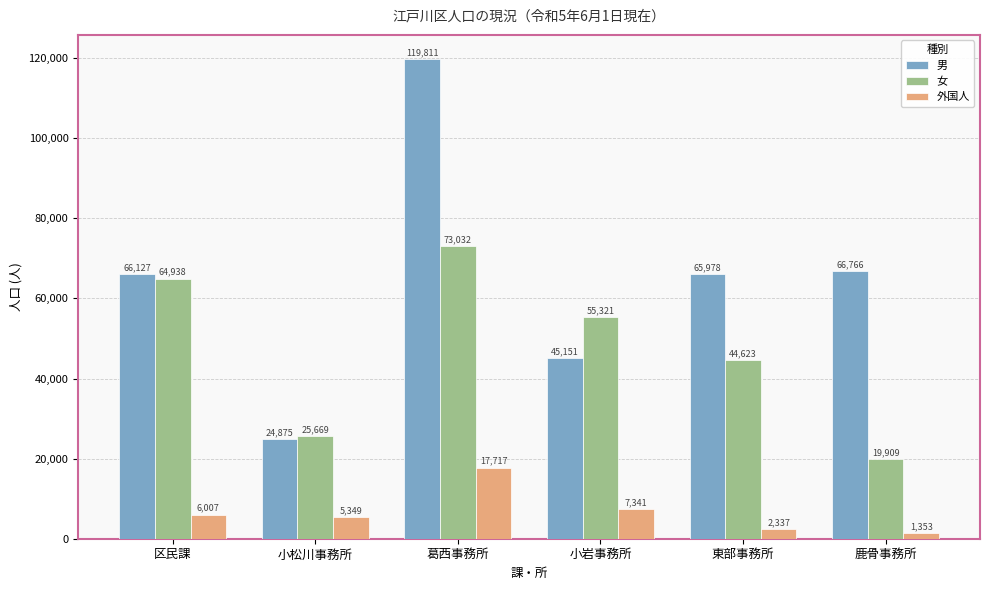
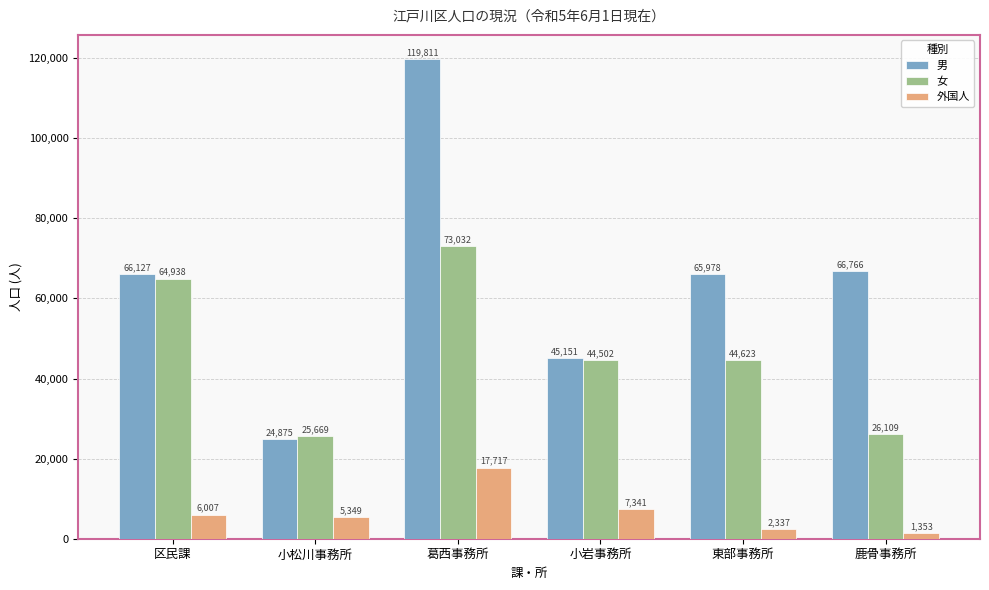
女, 小岩事務所: 55,321 -> 44,502
女, 鹿骨事務所: 19,909 -> 26,109
